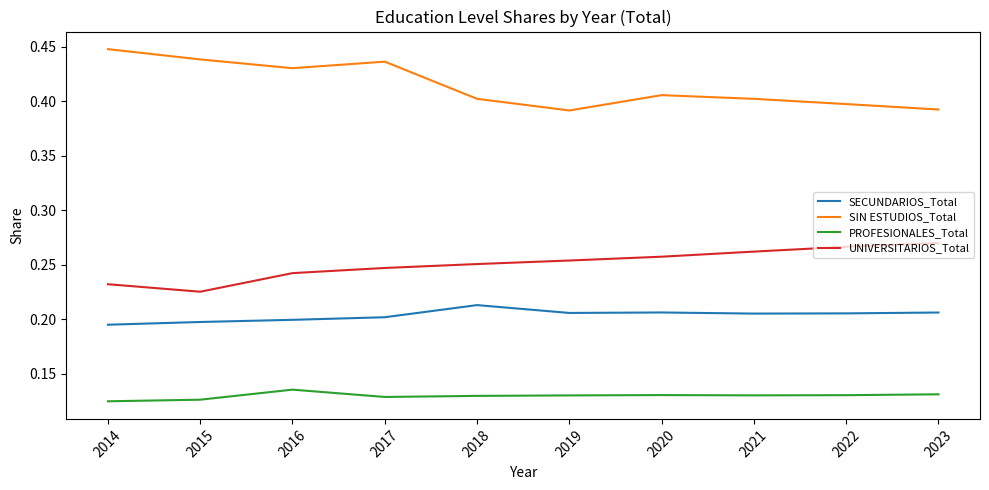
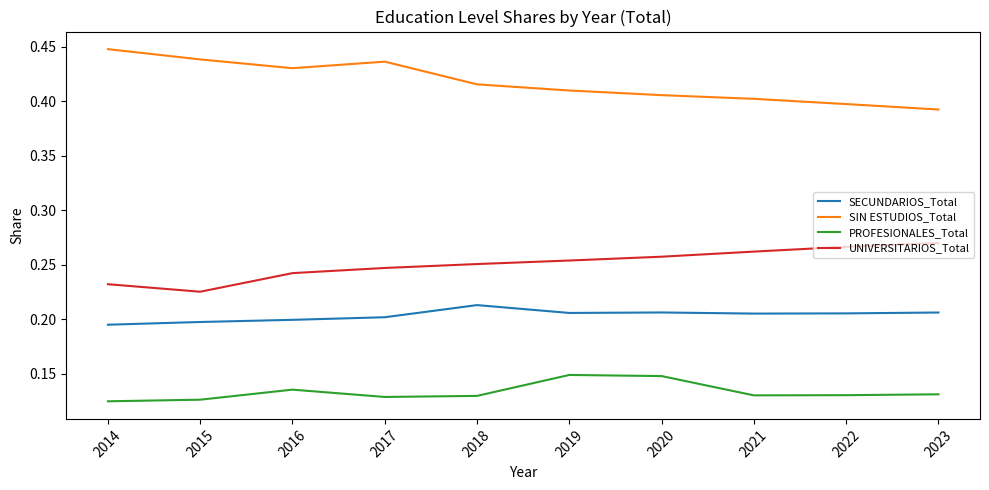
SIN ESTUDIOS_Total, 2018: 0.402 -> 0.416
SIN ESTUDIOS_Total, 2019: 0.392 -> 0.410
PROFESIONALES_Total, 2019: 0.130 -> 0.149
PROFESIONALES_Total, 2020: 0.131 -> 0.148
